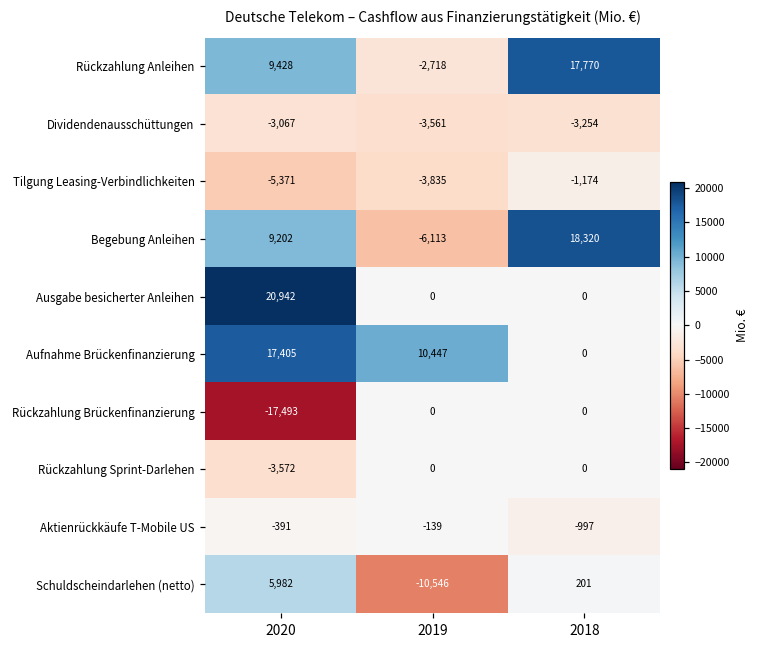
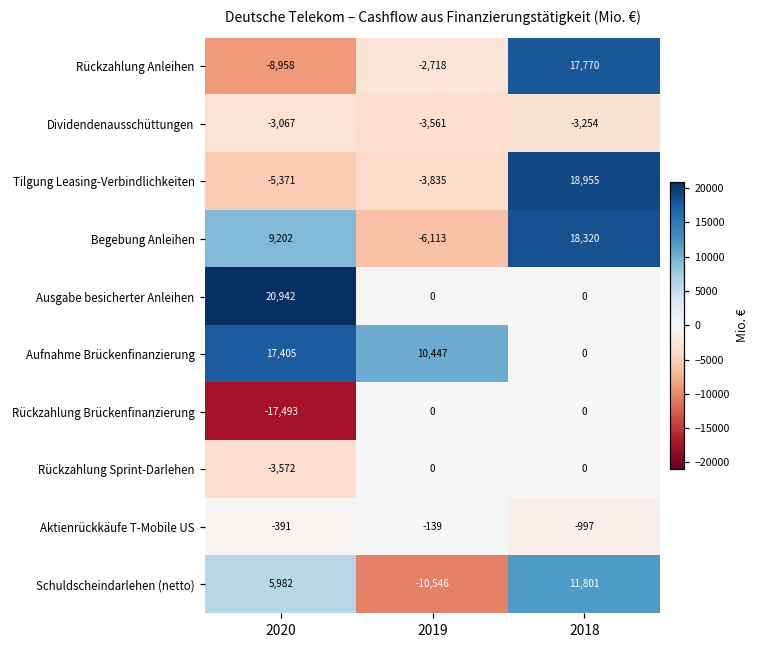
Rückzahlung Anleihen, 2020: 9,428 -> -8,958
Tilgung Leasing-Verbindlichkeiten, 2018: -1,174 -> 18,955
Schuldscheindarlehen (netto), 2018: 201 -> 11,801
